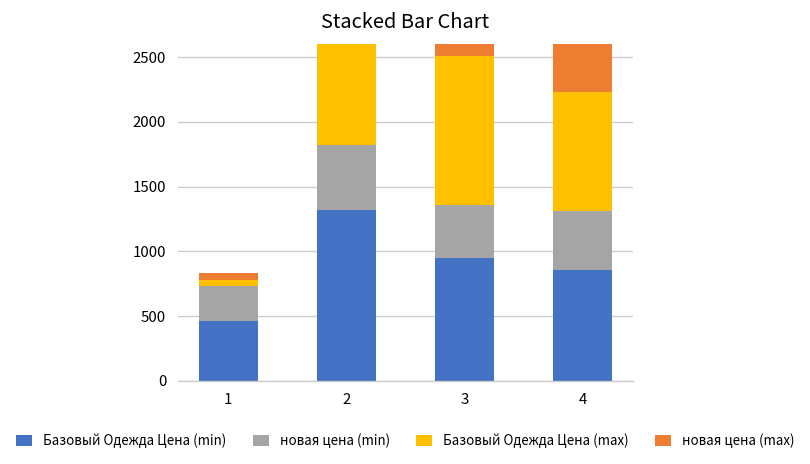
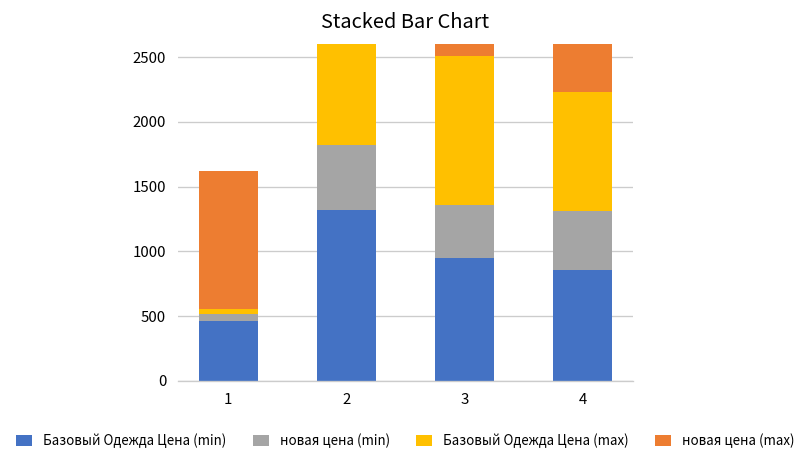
новая цена (min), 1: 270 -> 50
новая цена (max), 1: 60 -> 1060
